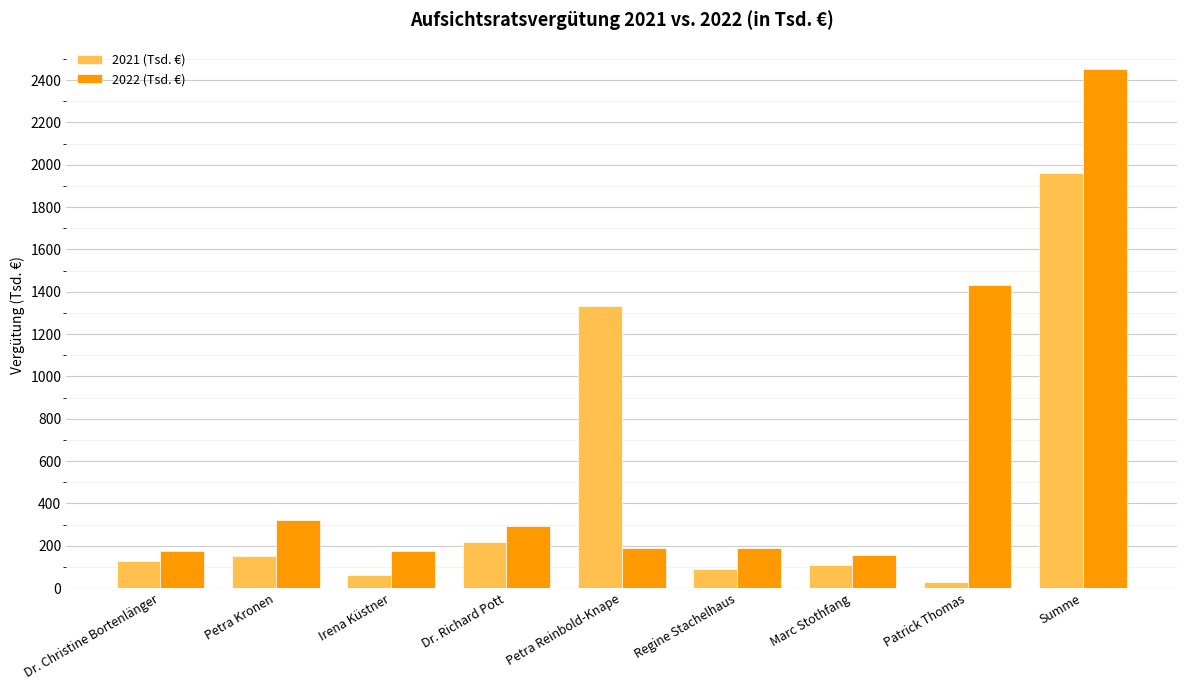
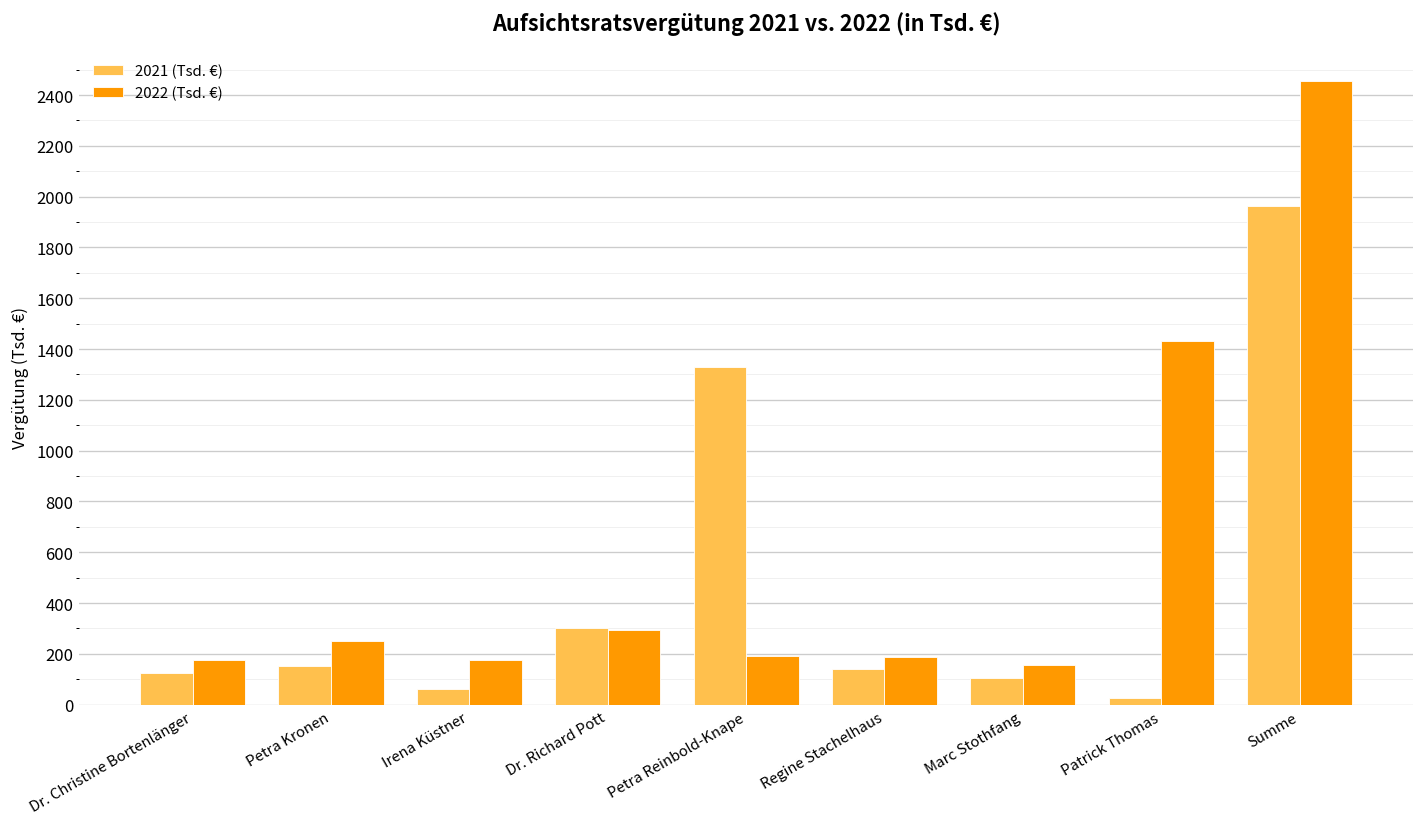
2022 (Tsd. €), Petra Kronen: 320 -> 250
2021 (Tsd. €), Dr. Richard Pott: 220 -> 300
2021 (Tsd. €), Regine Stachelhaus: 90 -> 140
